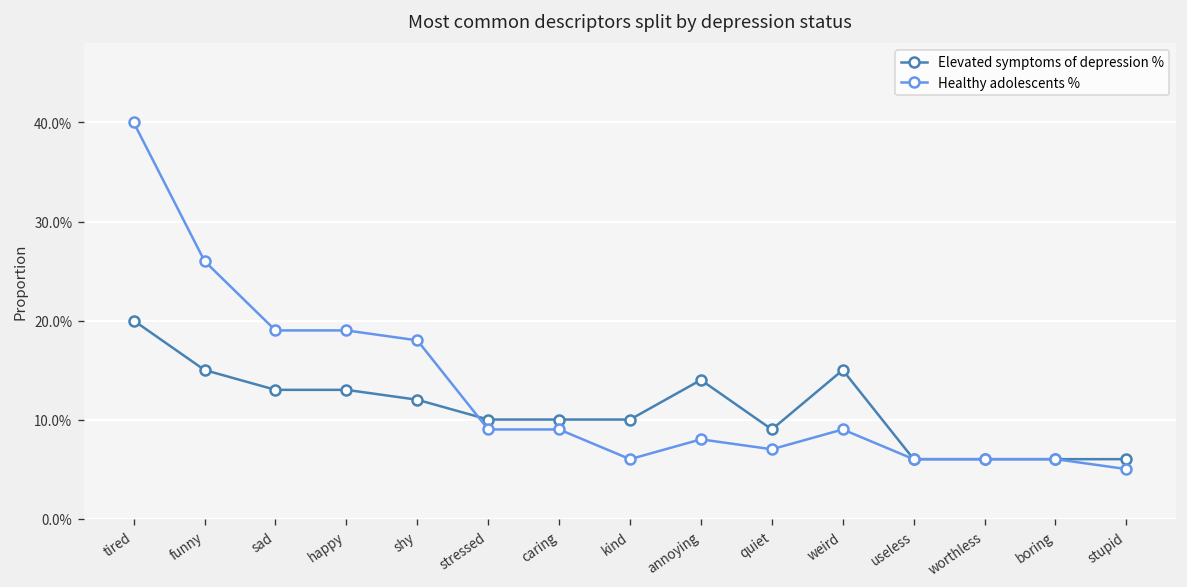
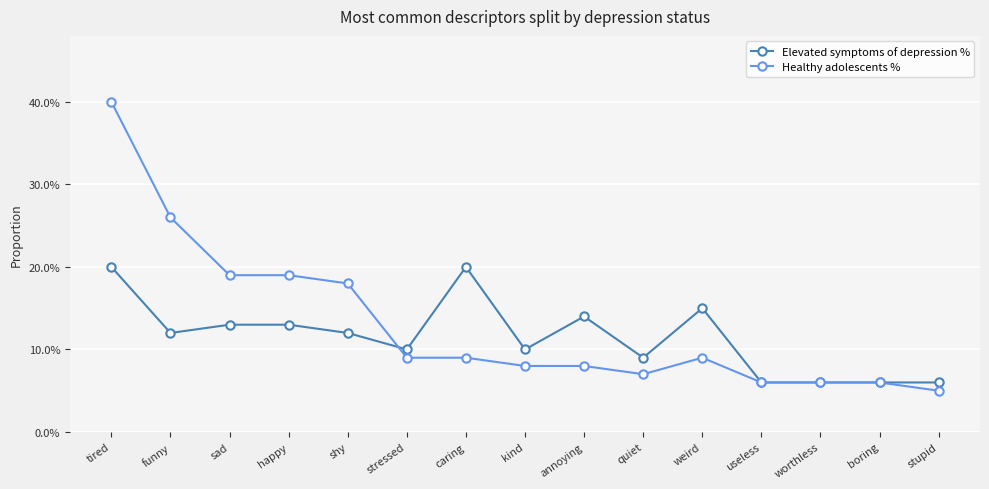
Elevated symptoms of depression %, funny: 15% -> 12%
Elevated symptoms of depression %, caring: 10% -> 20%
Healthy adolescents %, kind: 6% -> 8%
